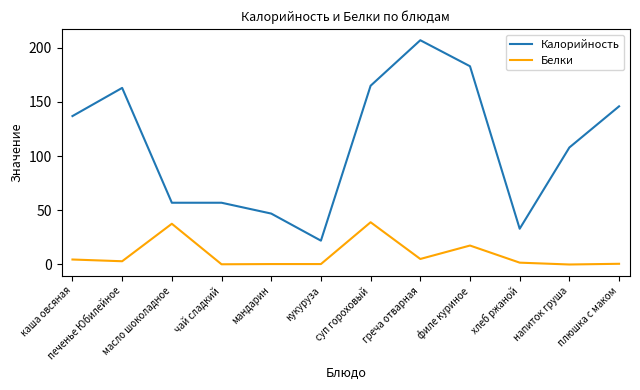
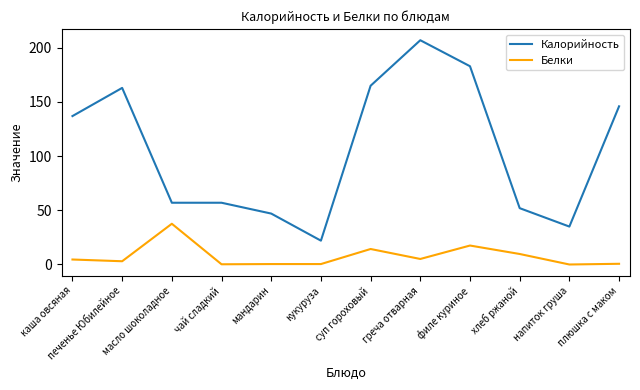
Белки, суп гороховый: 39 -> 14
Калорийность, хлеб ржаной: 33 -> 52
Белки, хлеб ржаной: 2 -> 10
Калорийность, напиток груша: 108 -> 35
